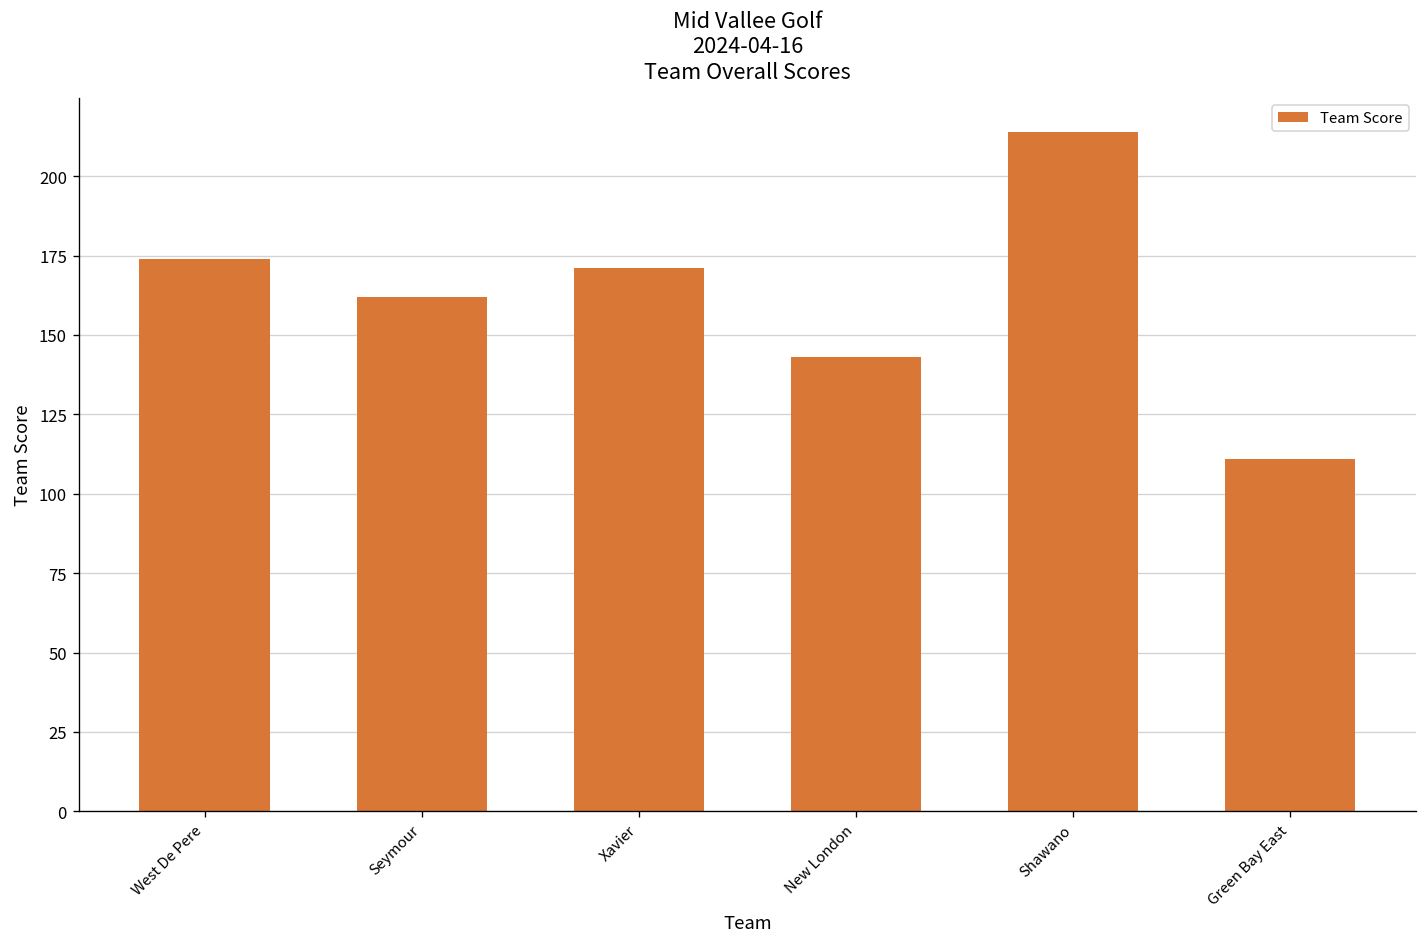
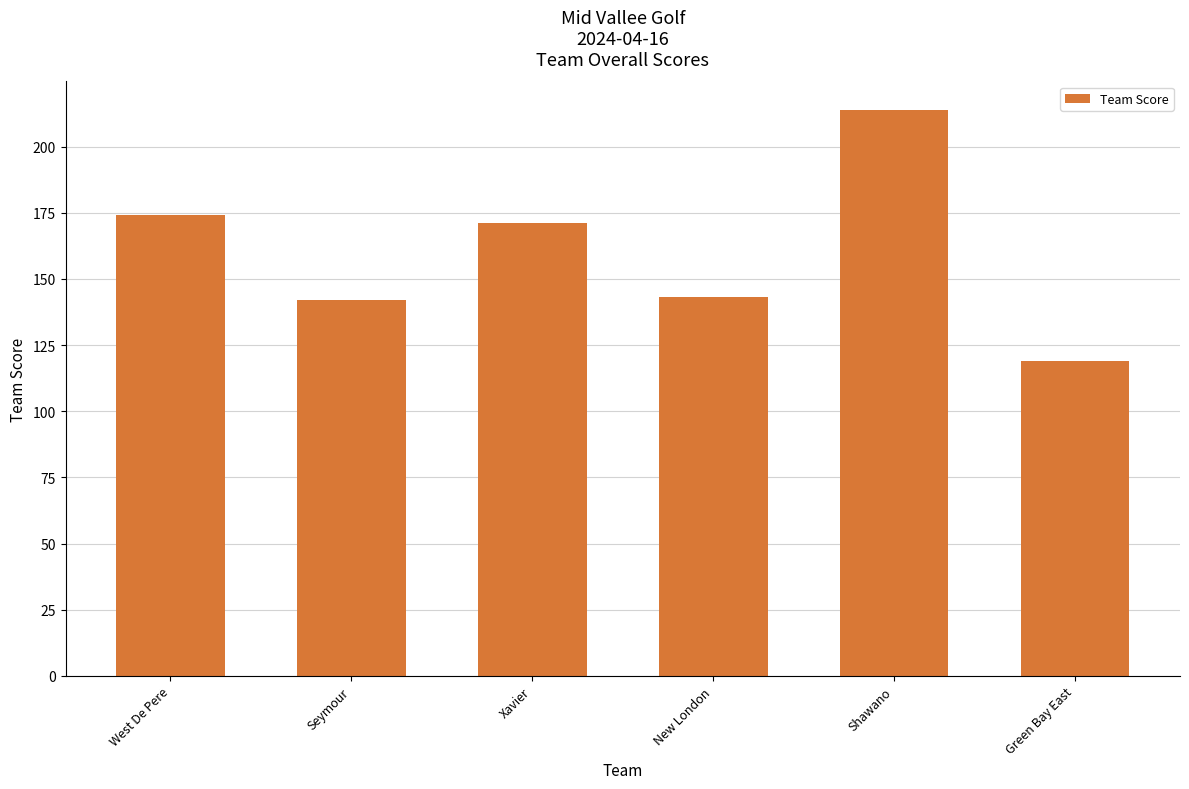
Seymour: 162 -> 142
Green Bay East: 111 -> 119
